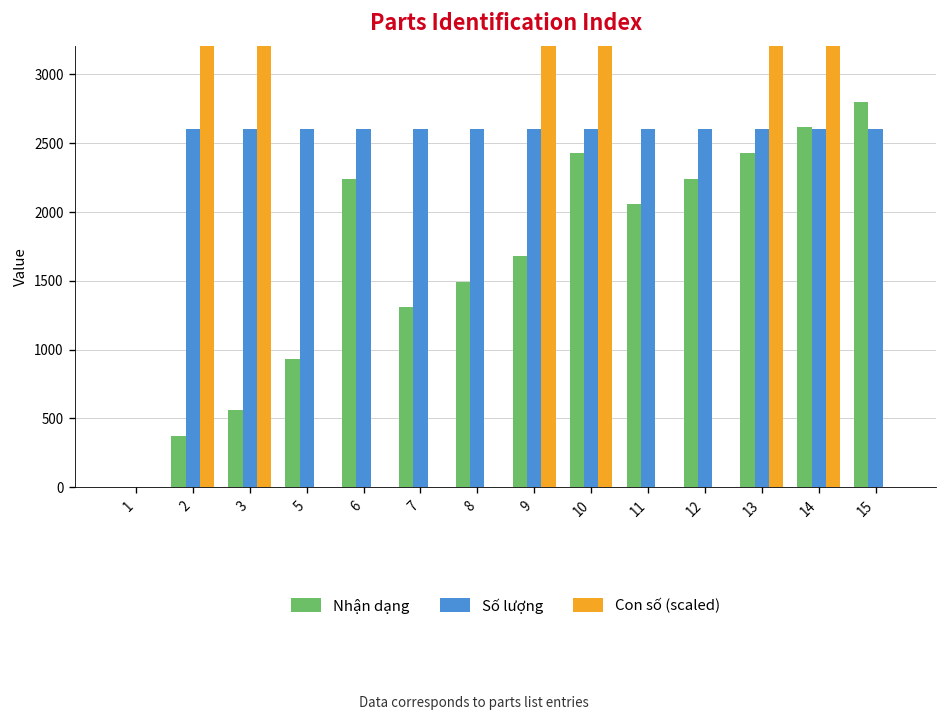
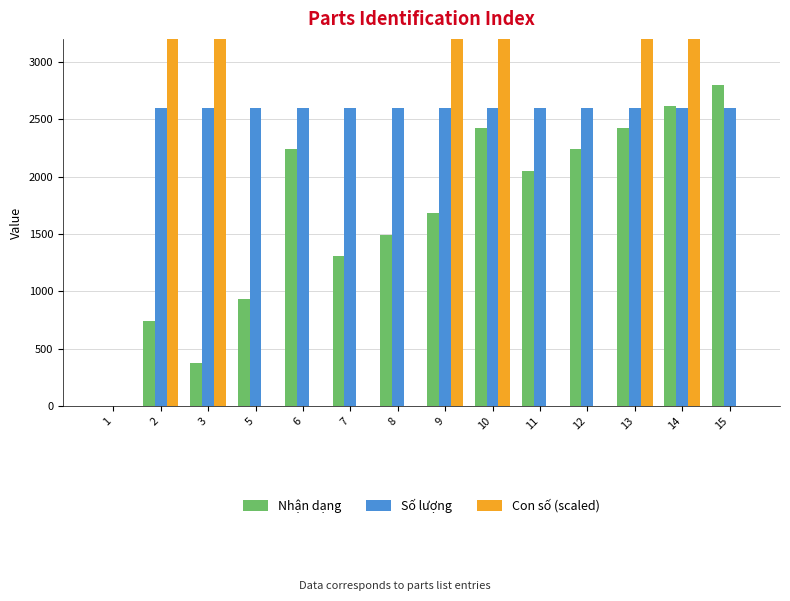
Nhận dạng, 2: 370 -> 750
Nhận dạng, 3: 560 -> 370
